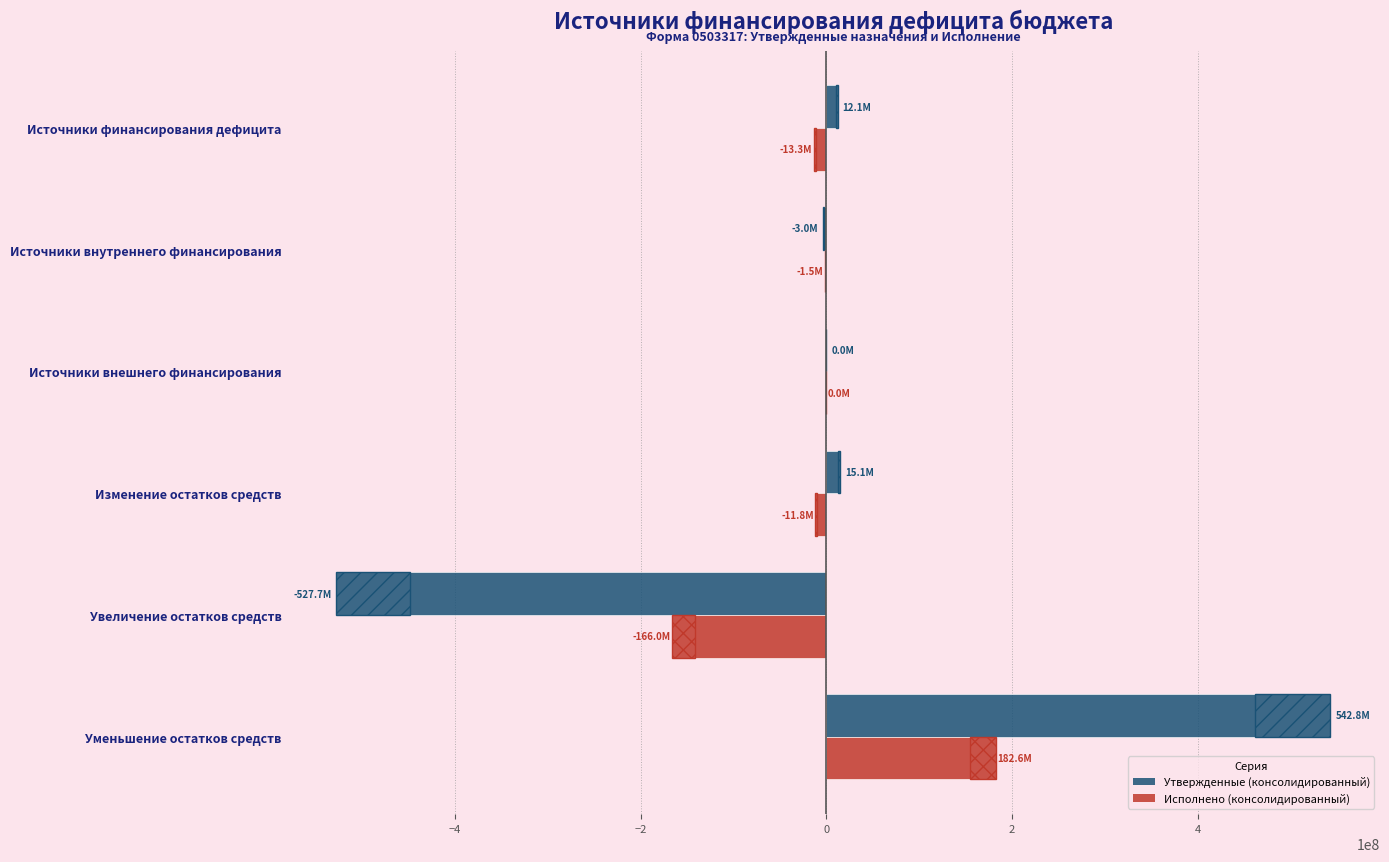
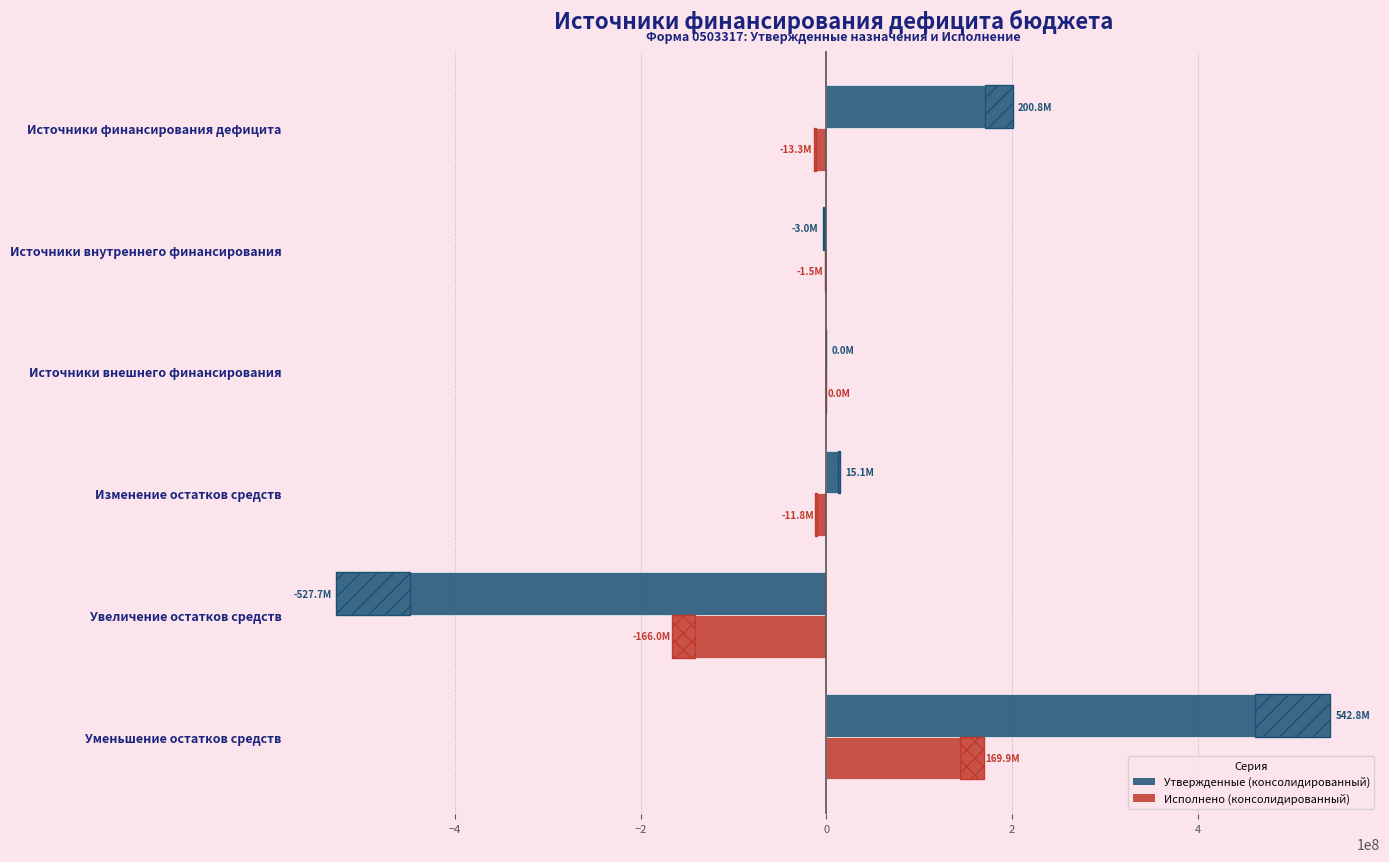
Утвержденные (консолидированный), Источники финансирования дефицита: 12.1M -> 200.8M
Исполнено (консолидированный), Уменьшение остатков средств: 182.6M -> 169.9M
